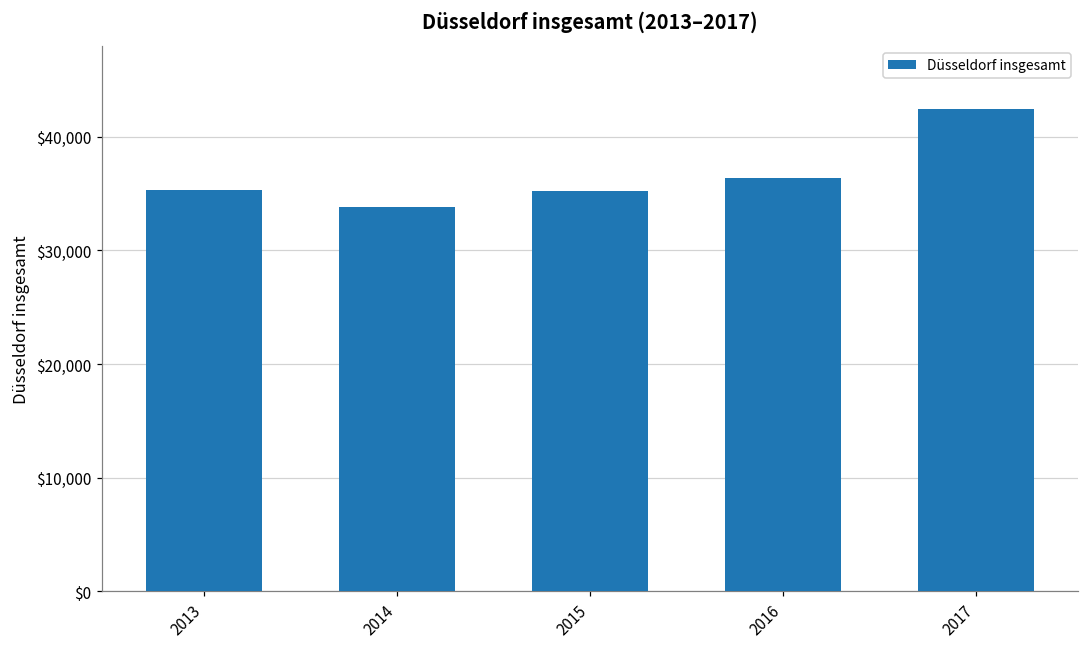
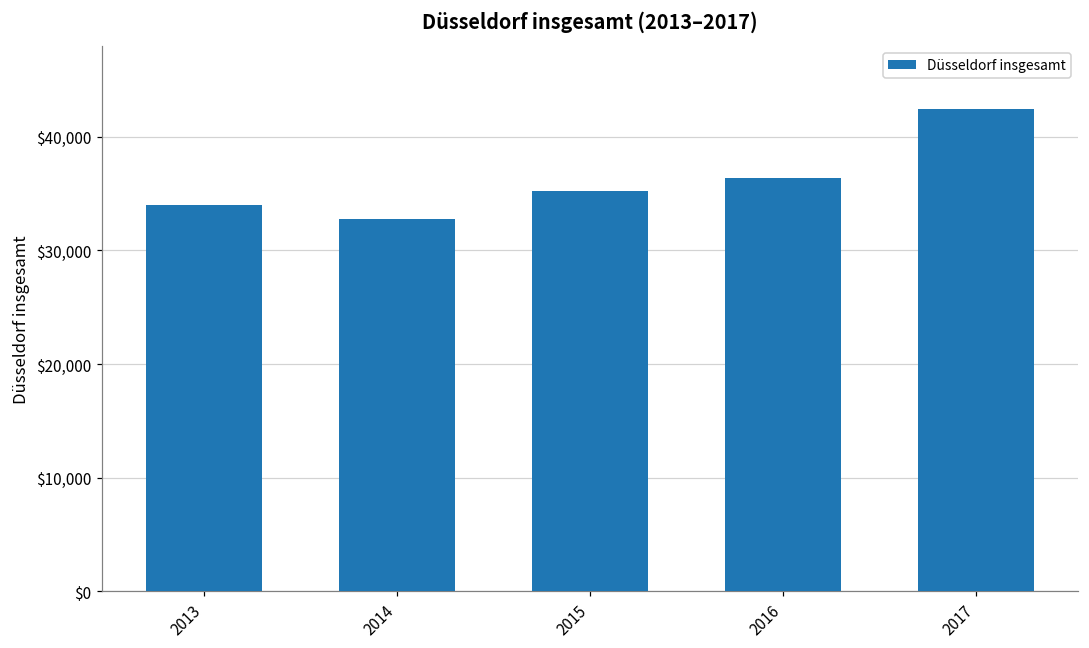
2013: $35,300 -> $34,000
2014: $33,900 -> $32,800
